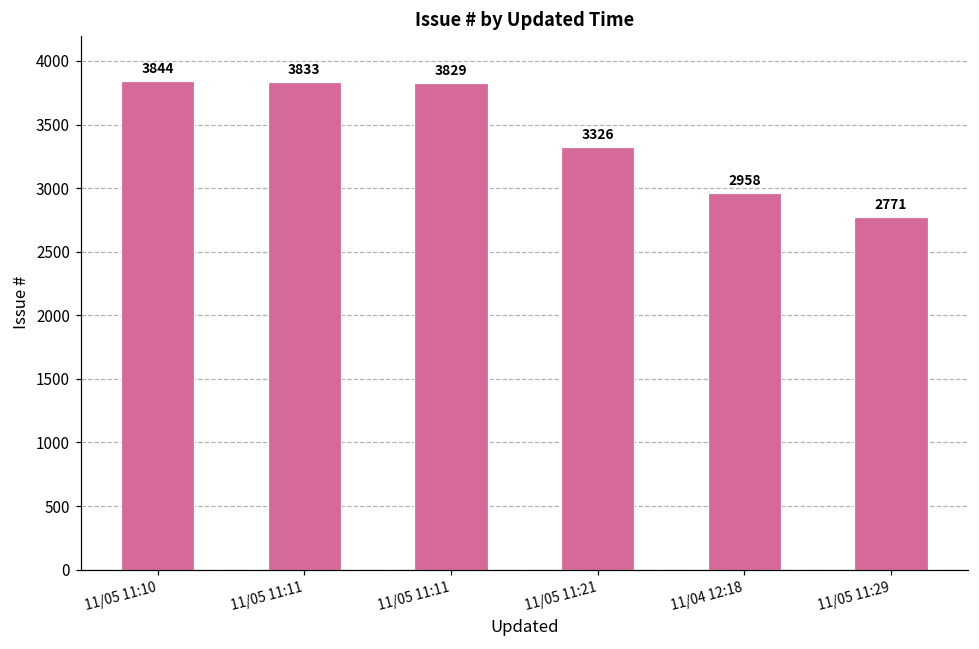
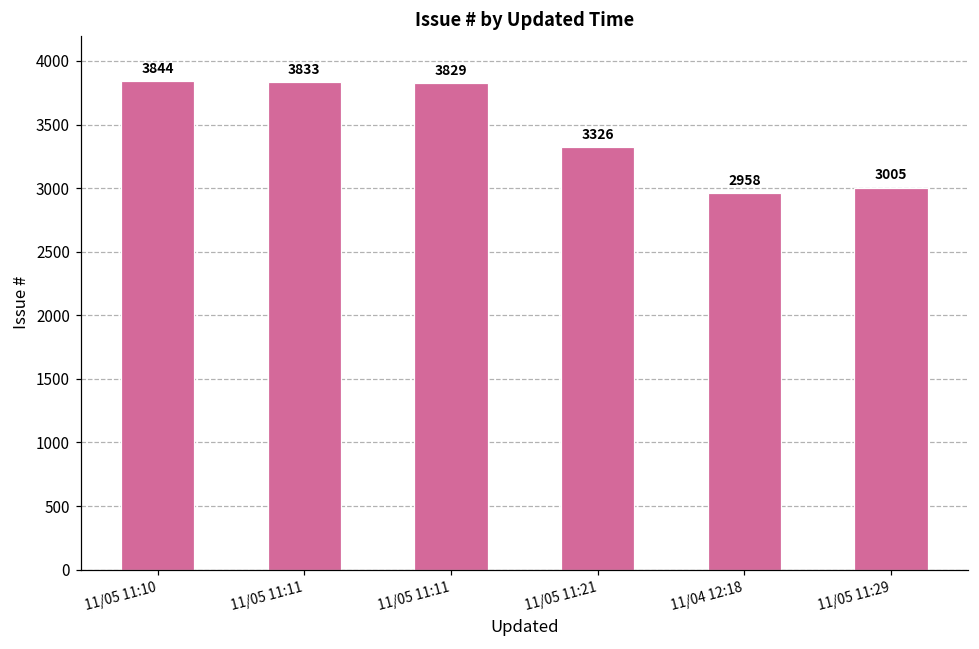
11/05 11:29: 2771 -> 3005
